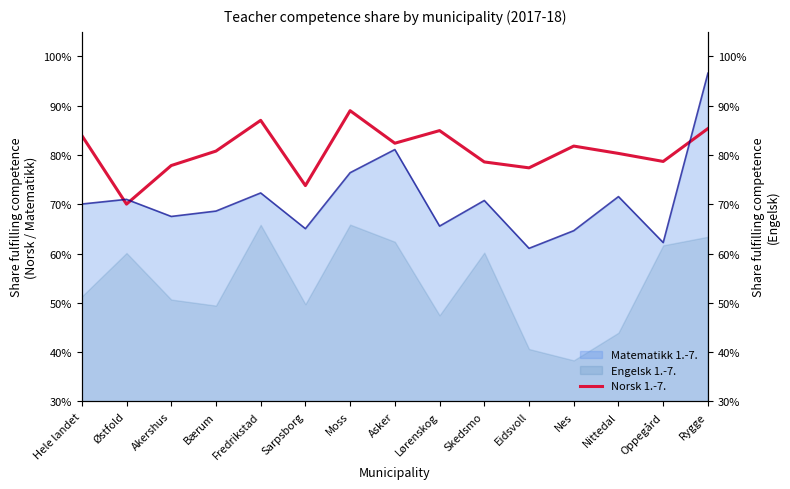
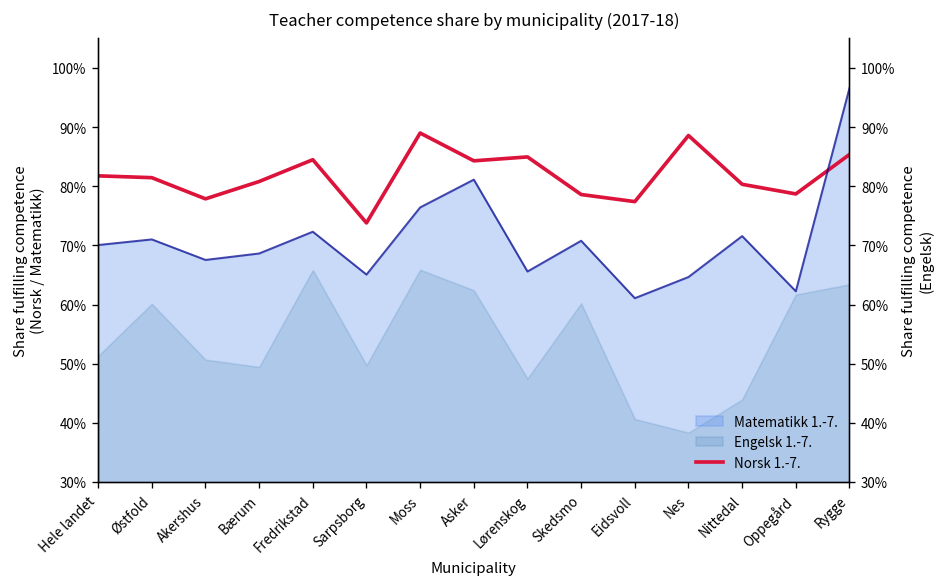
Norsk 1.-7., Hele landet: 84% -> 82%
Norsk 1.-7., Østfold: 70% -> 81%
Norsk 1.-7., Fredrikstad: 87% -> 84%
Norsk 1.-7., Asker: 82% -> 84%
Norsk 1.-7., Nes: 82% -> 89%
